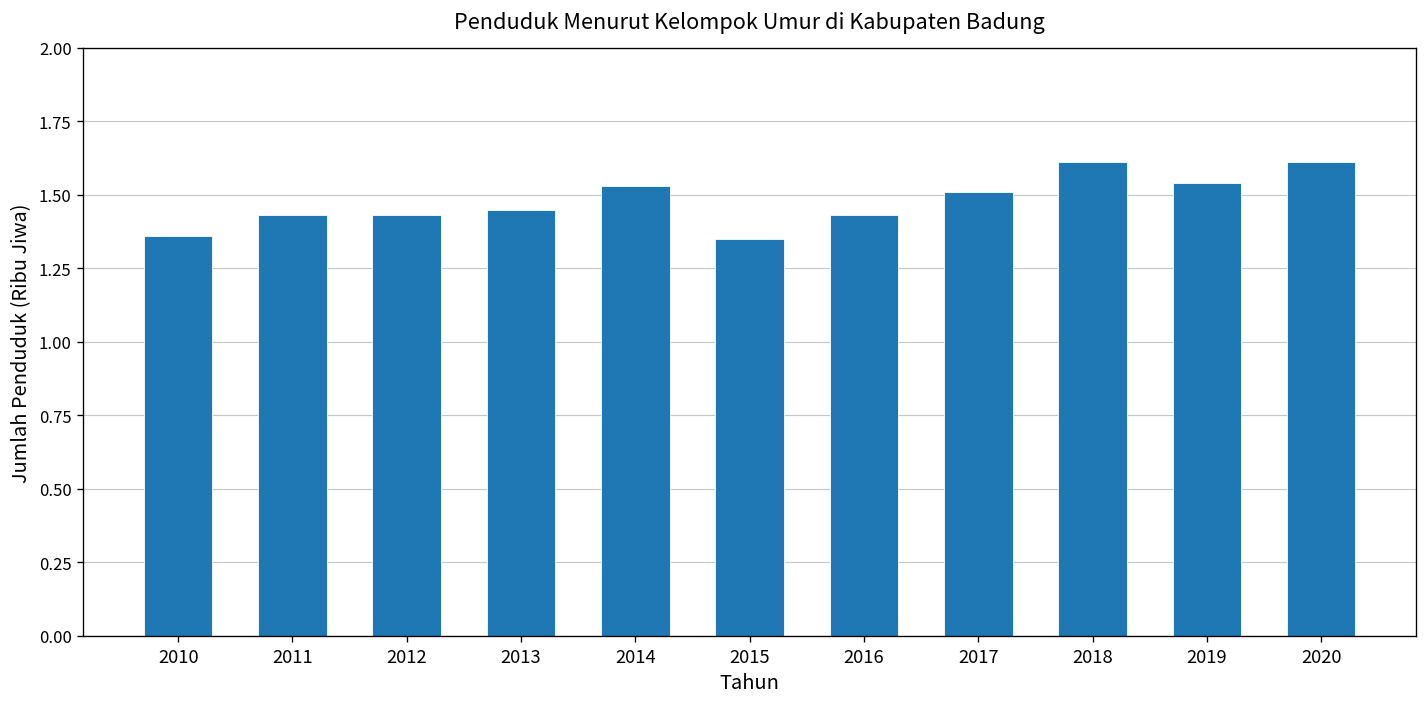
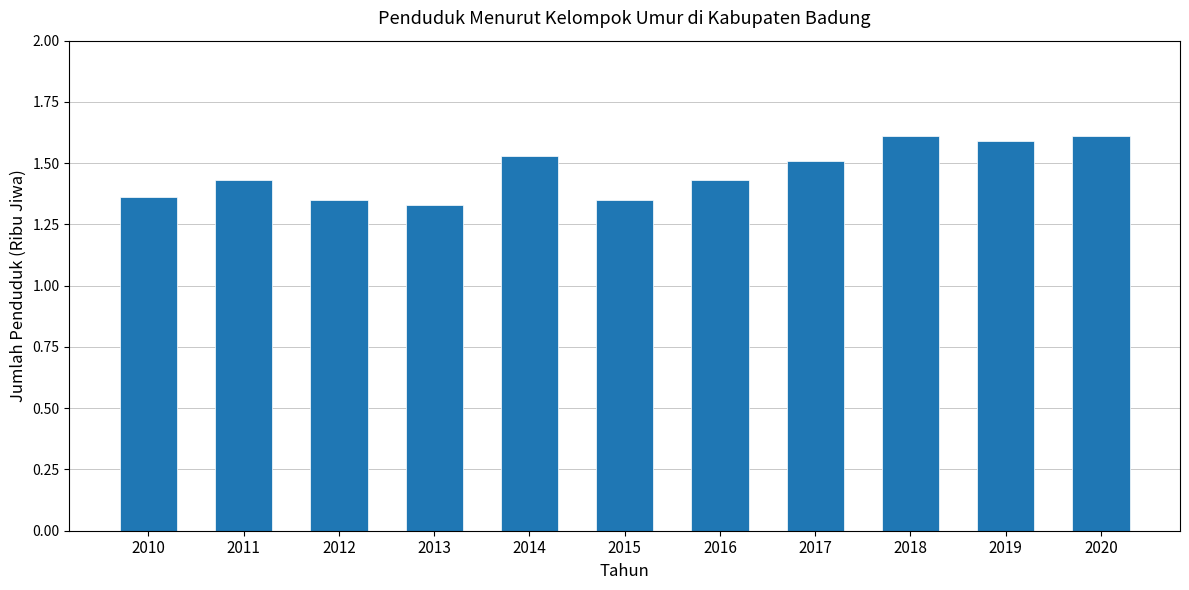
2012: 1.43 -> 1.35
2013: 1.45 -> 1.33
2019: 1.54 -> 1.59
